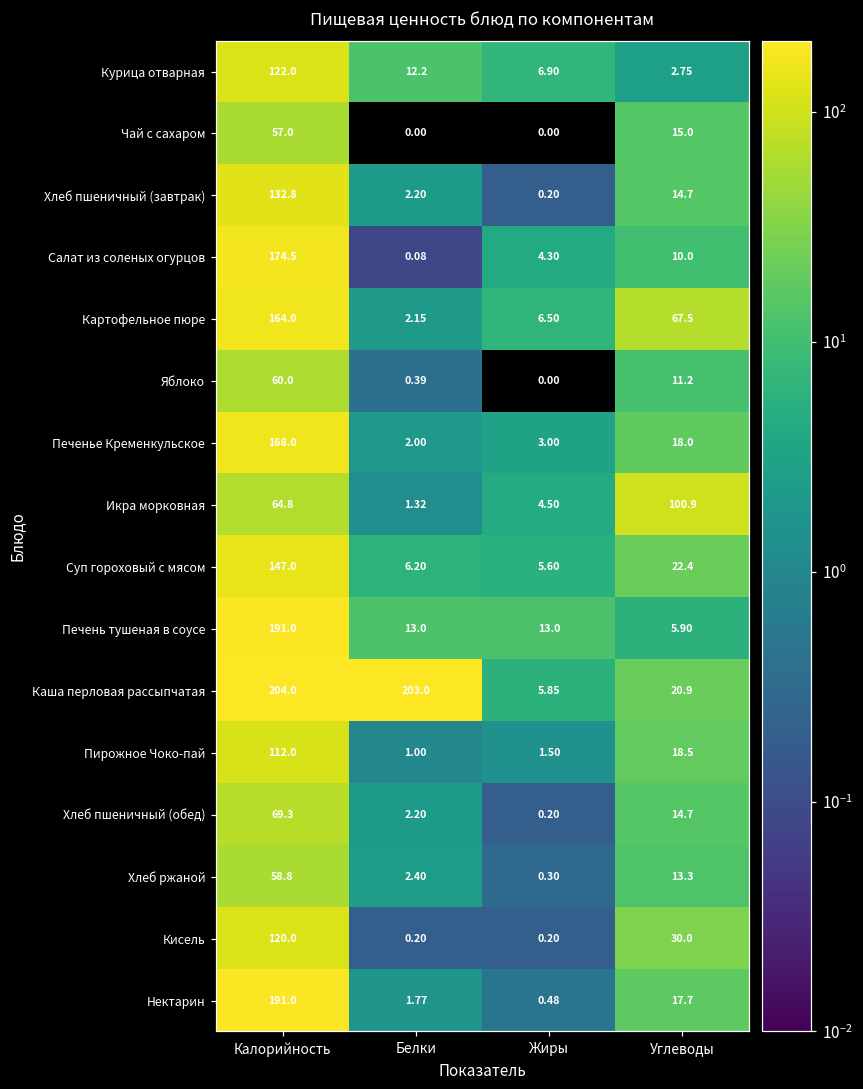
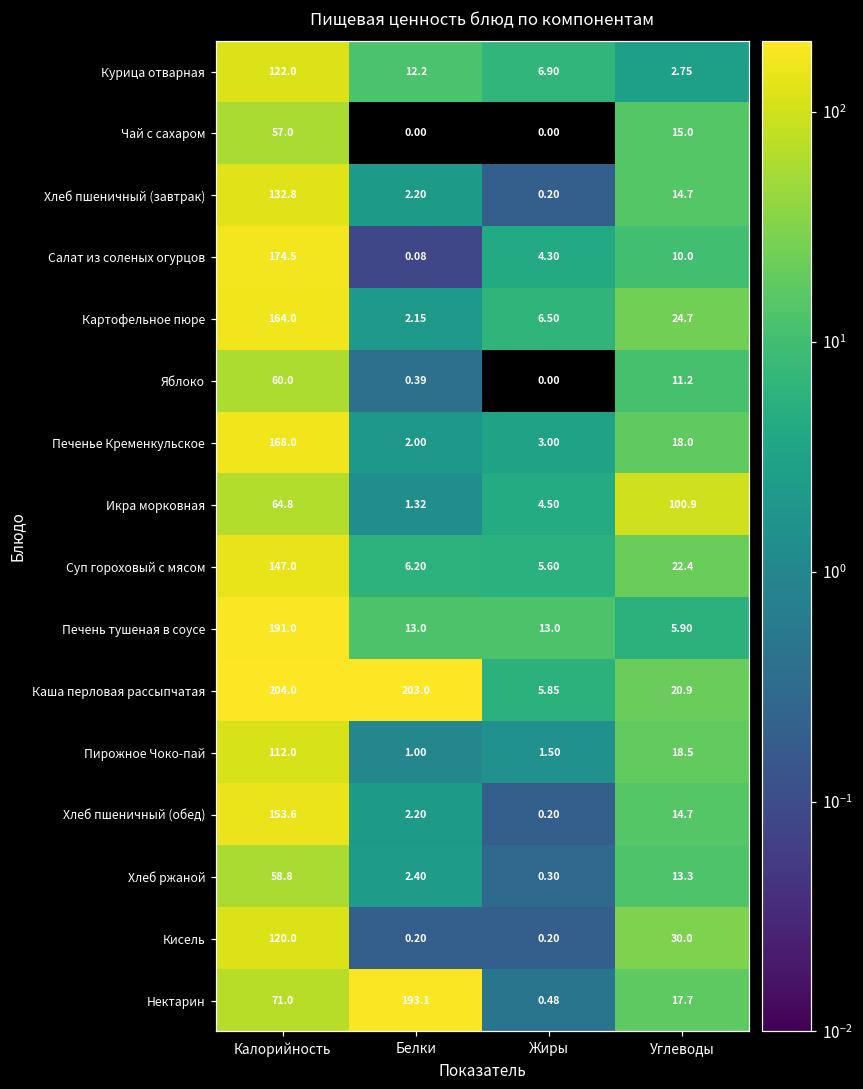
Картофельное пюре, Углеводы: 67.5 -> 24.7
Хлеб пшеничный (обед), Калорийность: 69.3 -> 153.6
Нектарин, Калорийность: 191.0 -> 71.0
Нектарин, Белки: 1.77 -> 193.1
